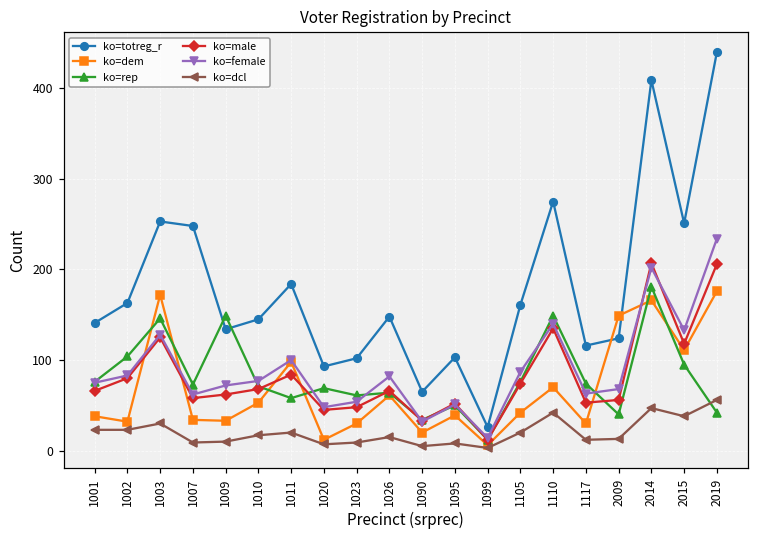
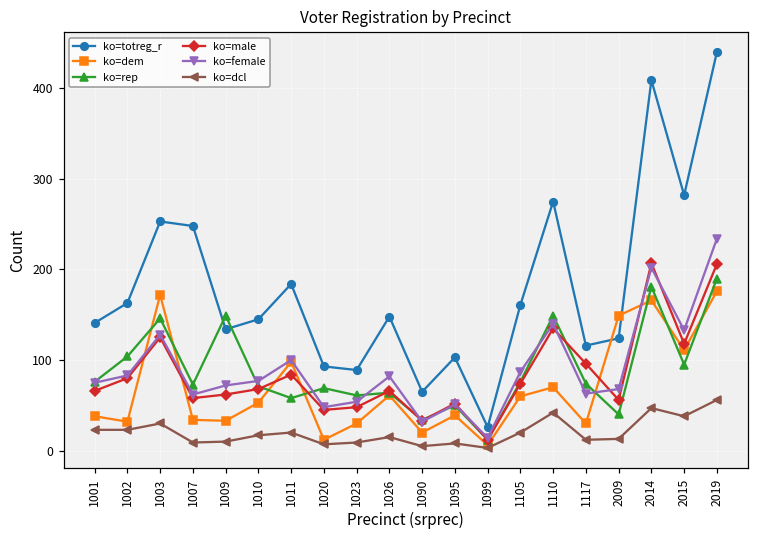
ko=totreg_r, 1023: 100 -> 90
ko=dem, 1105: 40 -> 60
ko=male, 1117: 50 -> 100
ko=totreg_r, 2015: 250 -> 280
ko=rep, 2019: 40 -> 190
